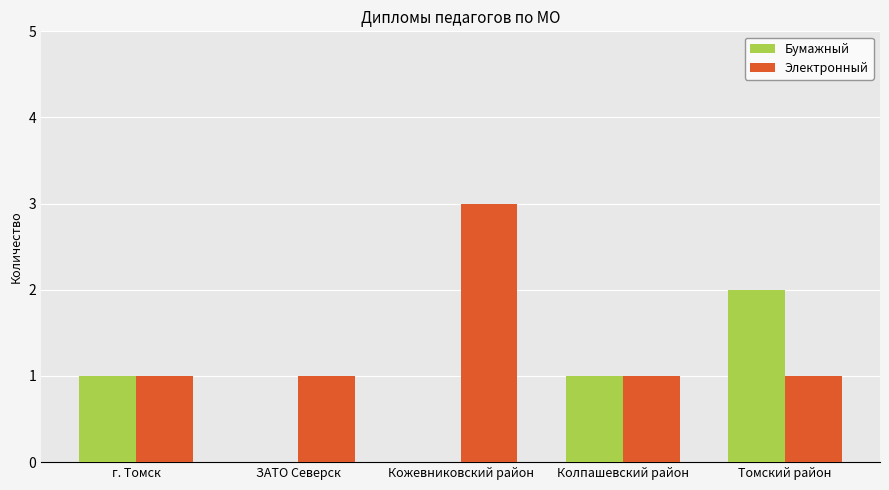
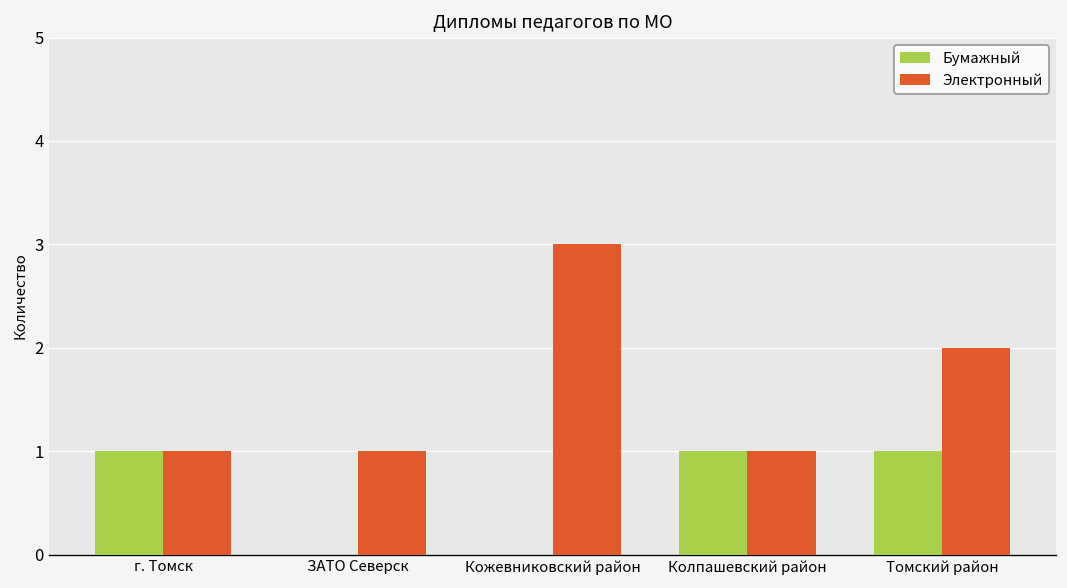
Бумажный, Томский район: 2 -> 1
Электронный, Томский район: 1 -> 2
